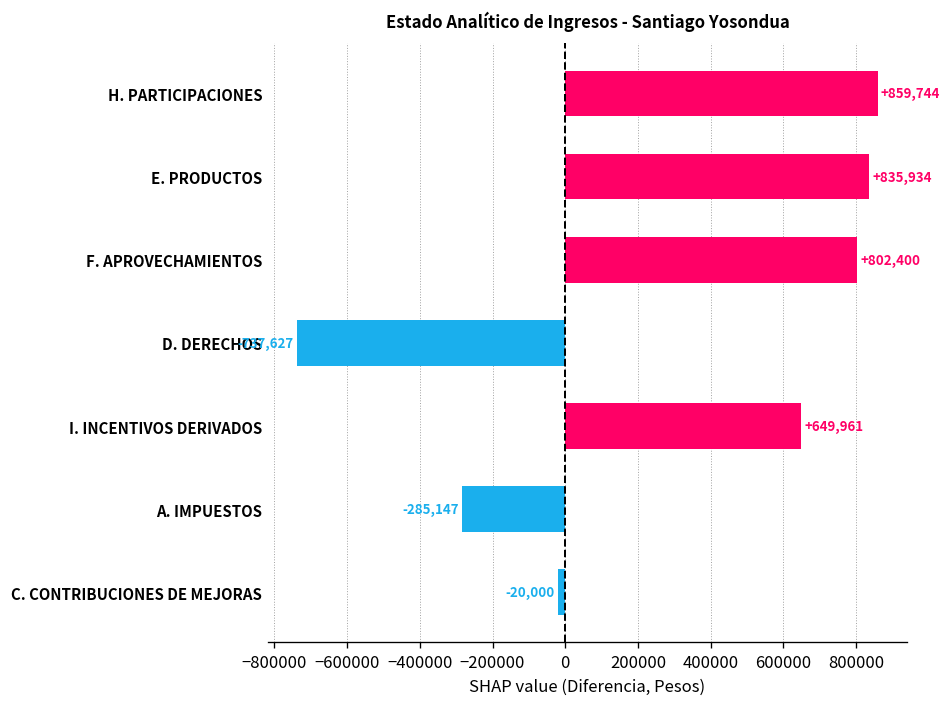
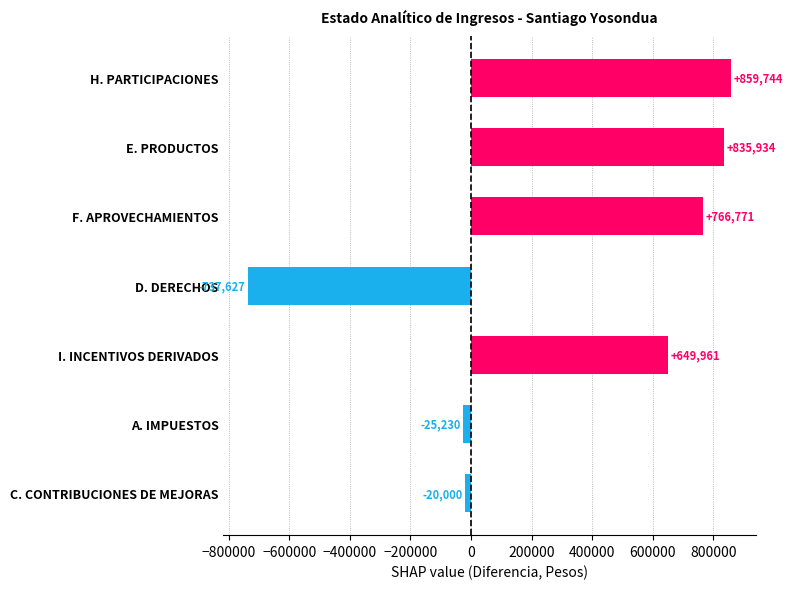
F. APROVECHAMIENTOS: +802,400 -> +766,771
A. IMPUESTOS: -285,147 -> -25,230
